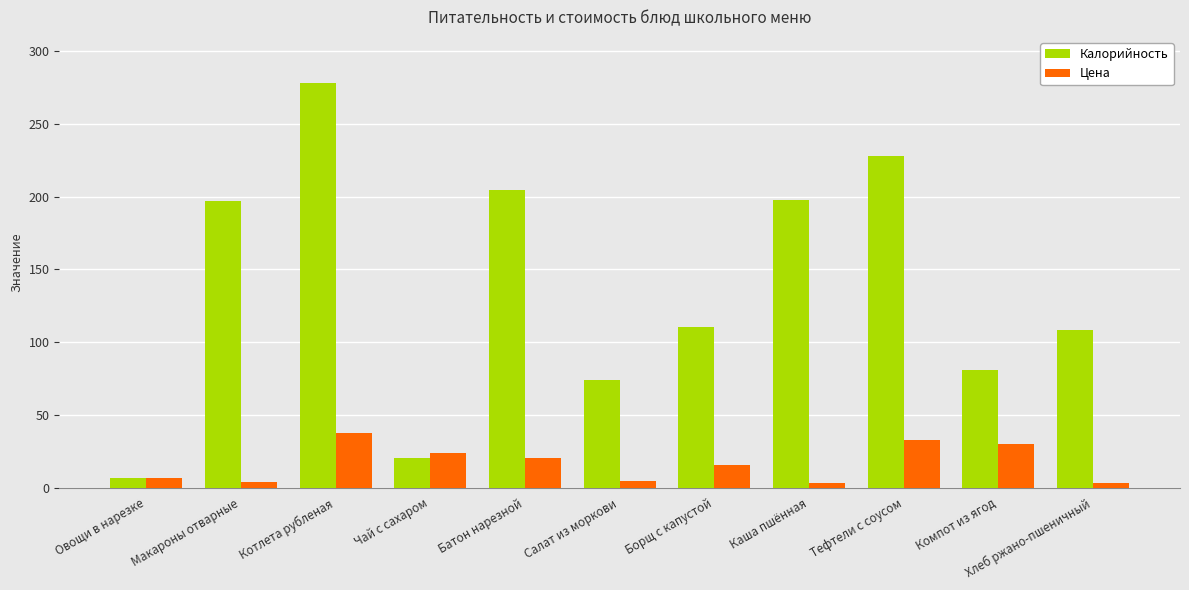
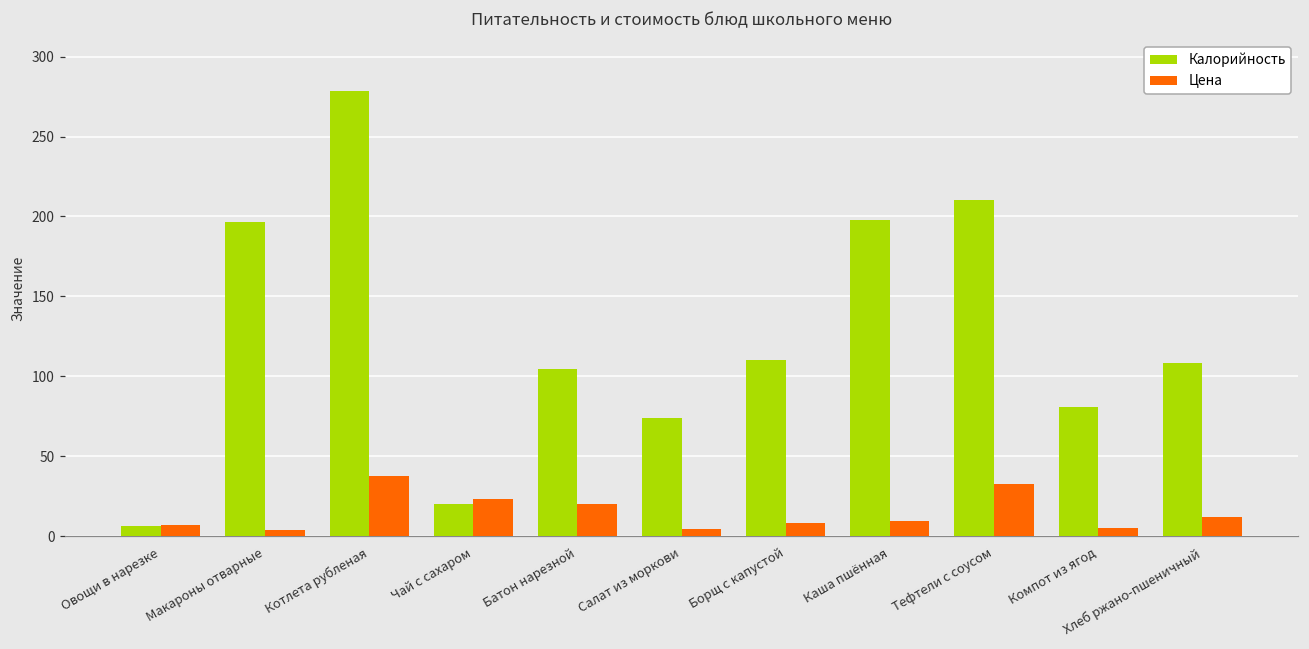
Калорийность, Батон нарезной: 205 -> 105
Цена, Борщ с капустой: 15 -> 8
Цена, Каша пшённая: 3 -> 10
Калорийность, Тефтели с соусом: 228 -> 211
Цена, Компот из ягод: 30 -> 5
Цена, Хлеб ржано-пшеничный: 3 -> 12
